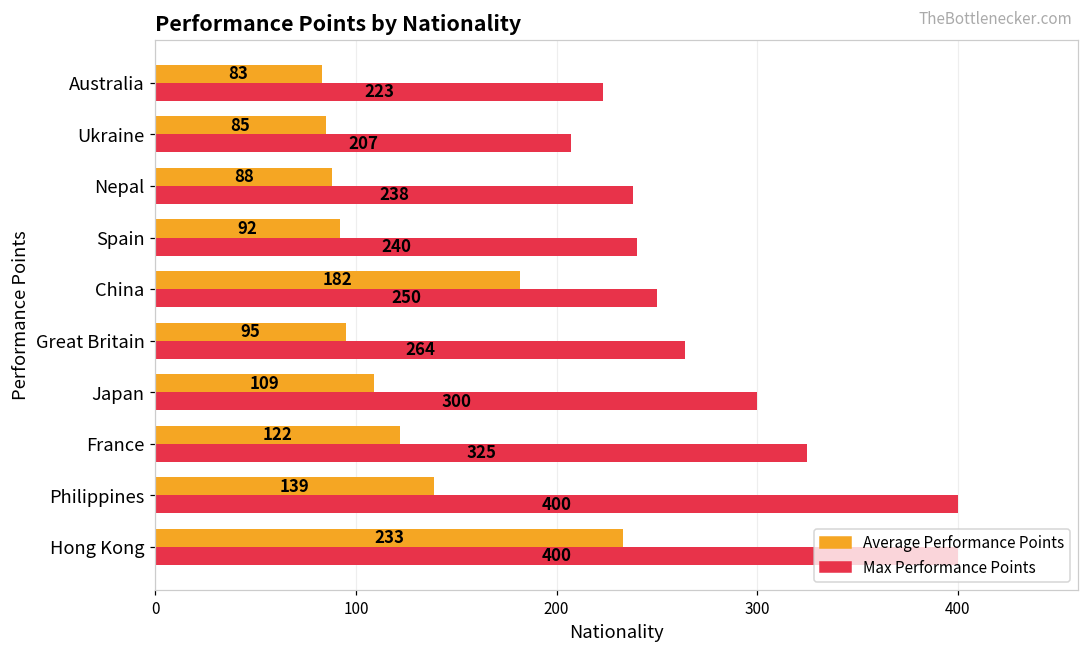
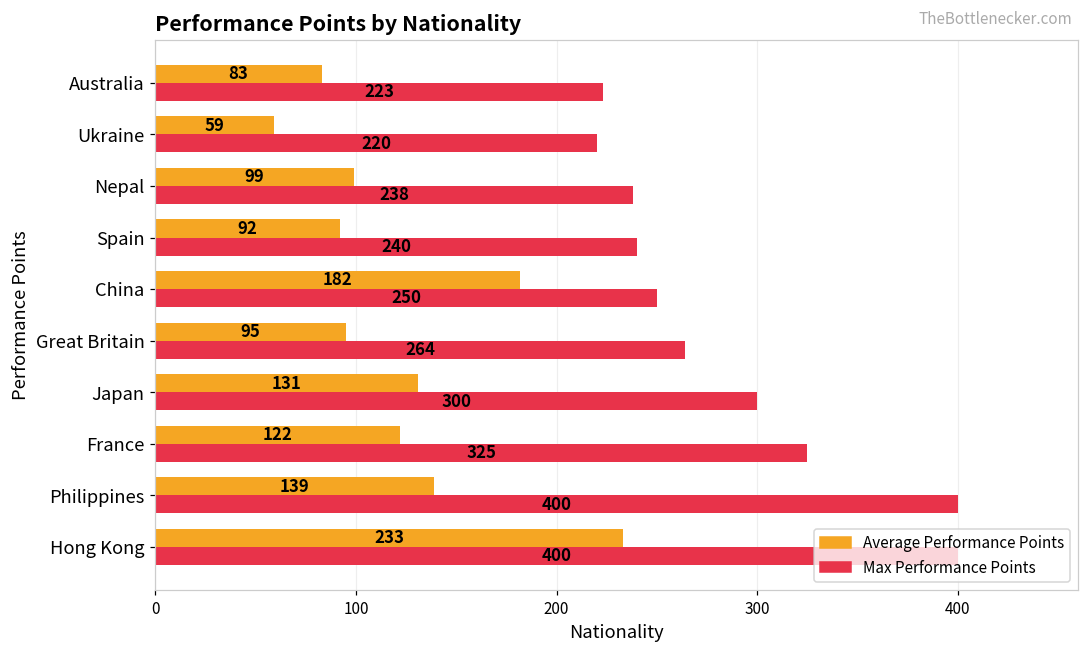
Average Performance Points, Ukraine: 85 -> 59
Max Performance Points, Ukraine: 207 -> 220
Average Performance Points, Nepal: 88 -> 99
Average Performance Points, Japan: 109 -> 131
